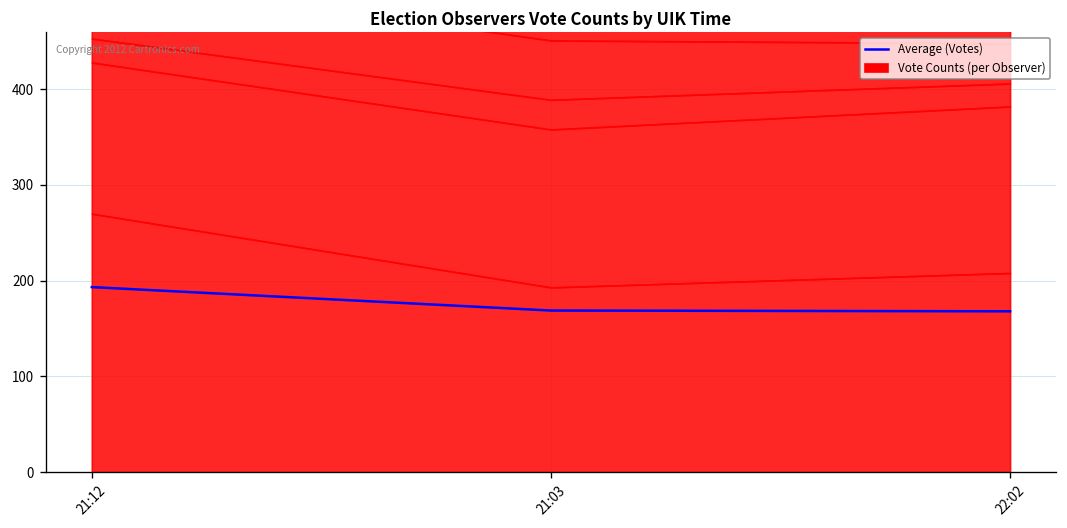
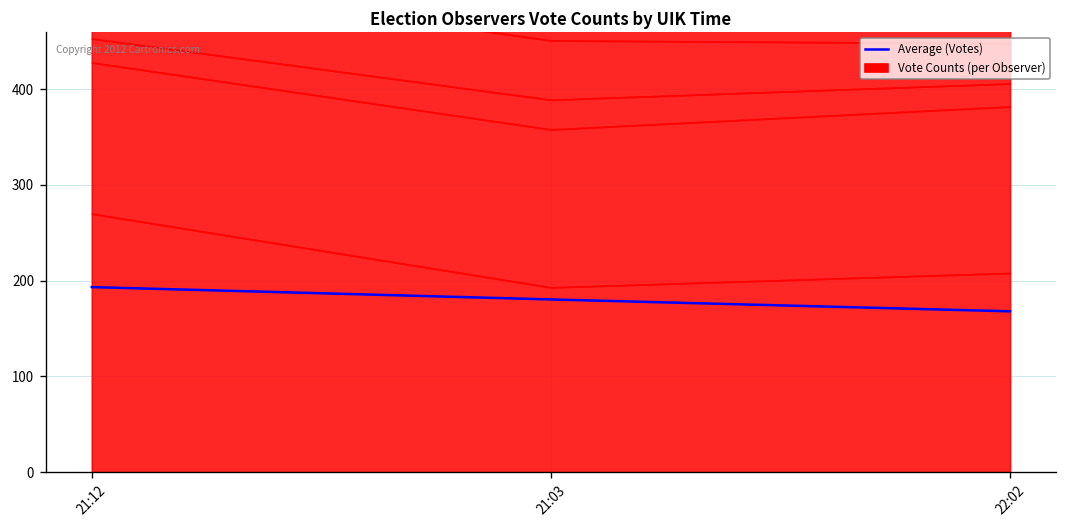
Average (Votes), 21:03: 170 -> 180
